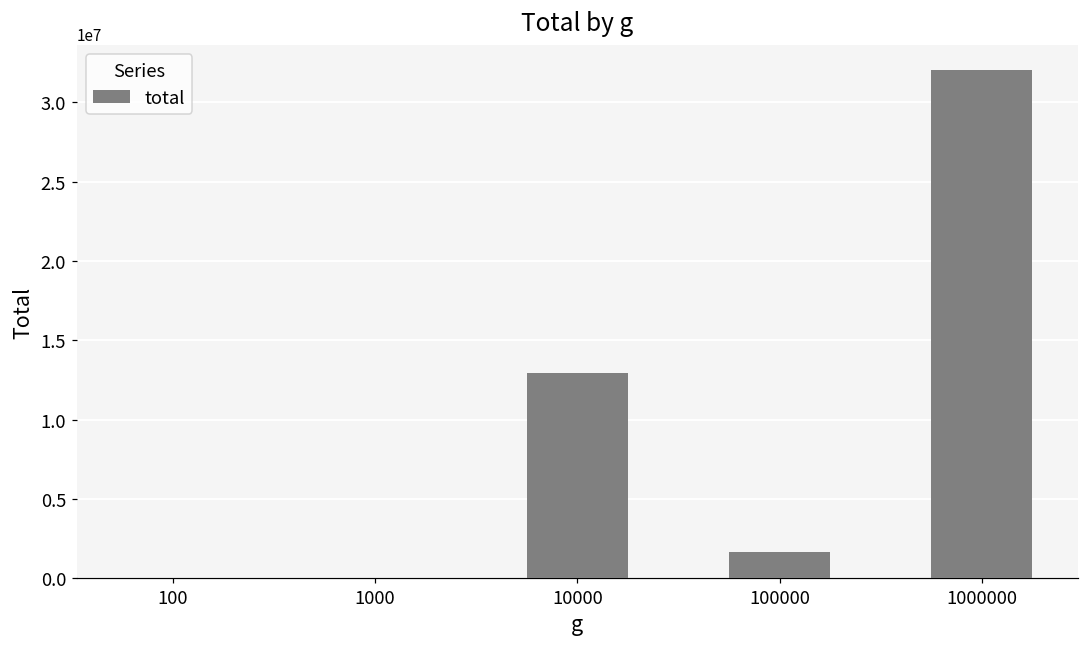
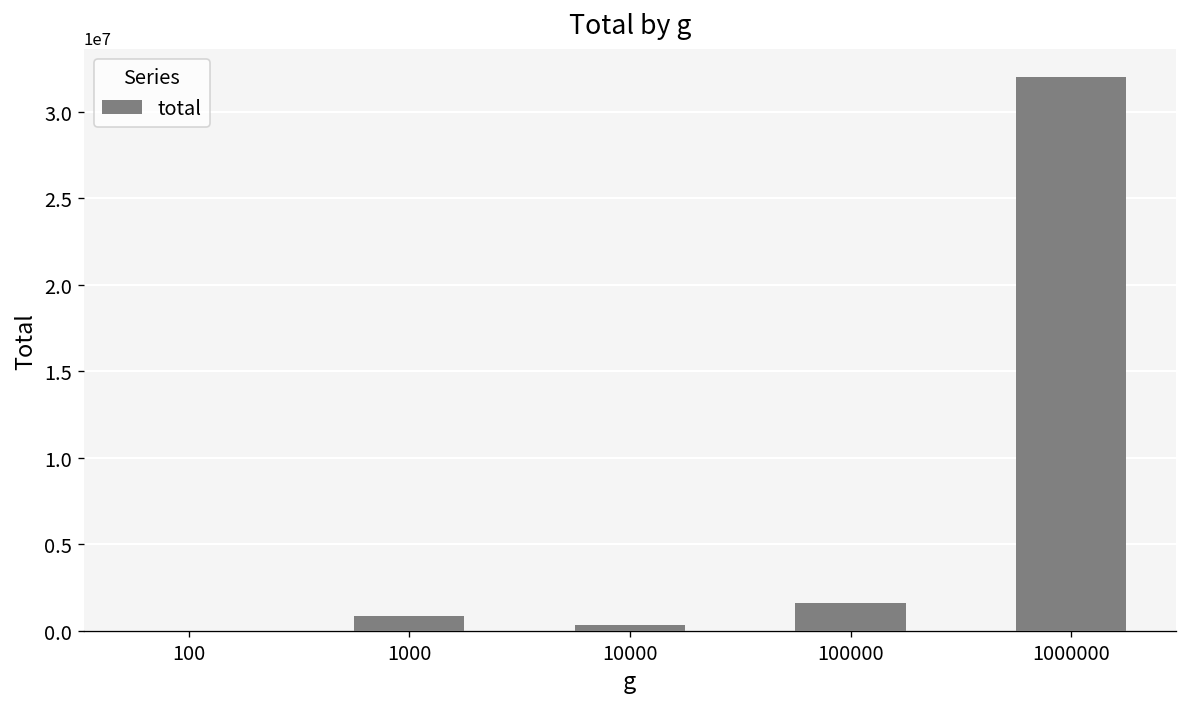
1000: 0 -> 900000
10000: 13000000 -> 300000
